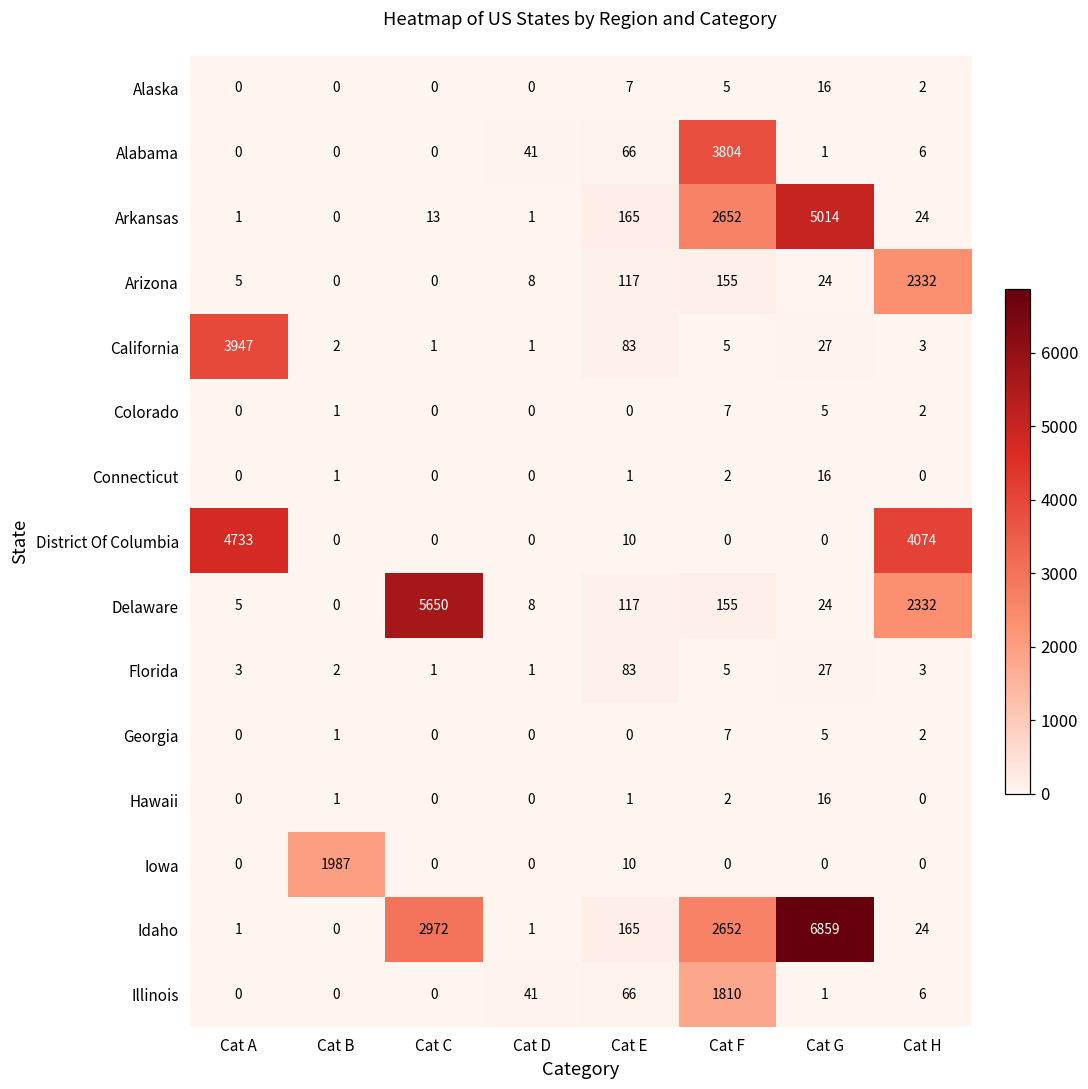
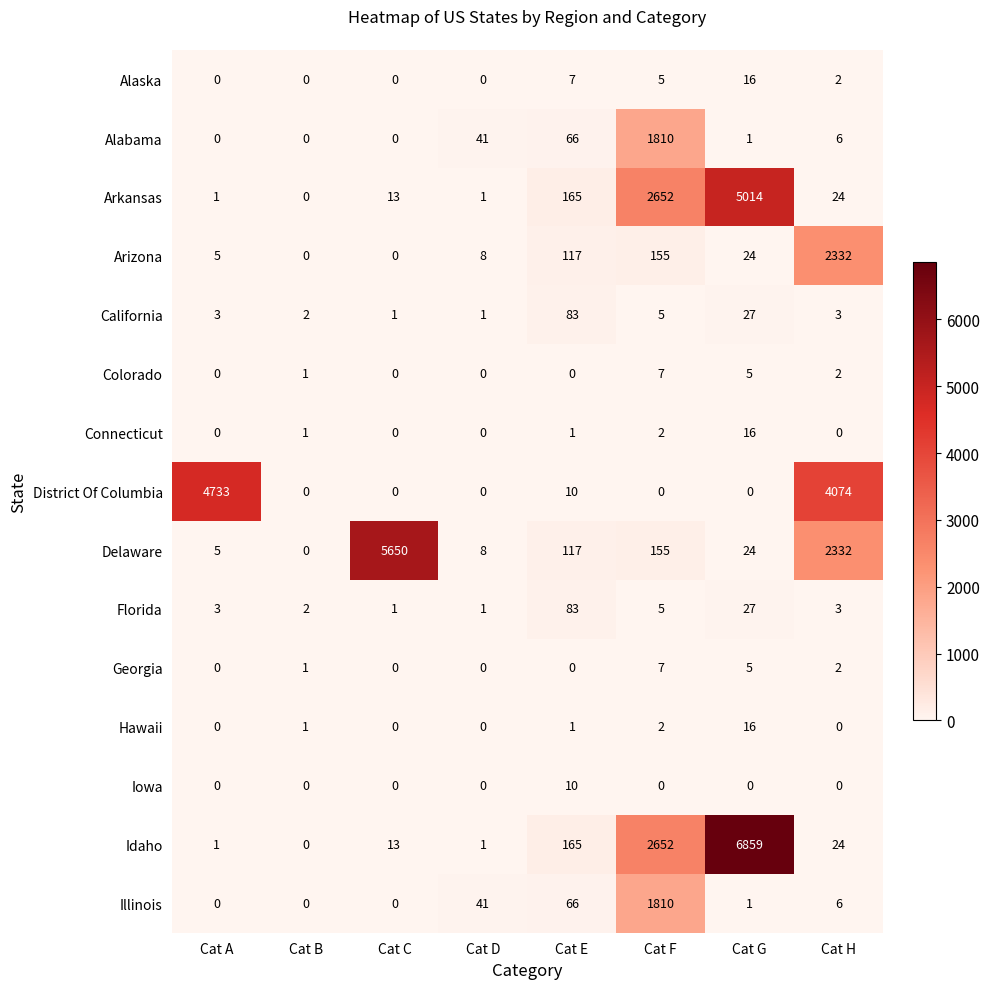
Alabama, Cat F: 3804 -> 1810
California, Cat A: 3947 -> 3
Iowa, Cat B: 1987 -> 0
Idaho, Cat C: 2972 -> 13
